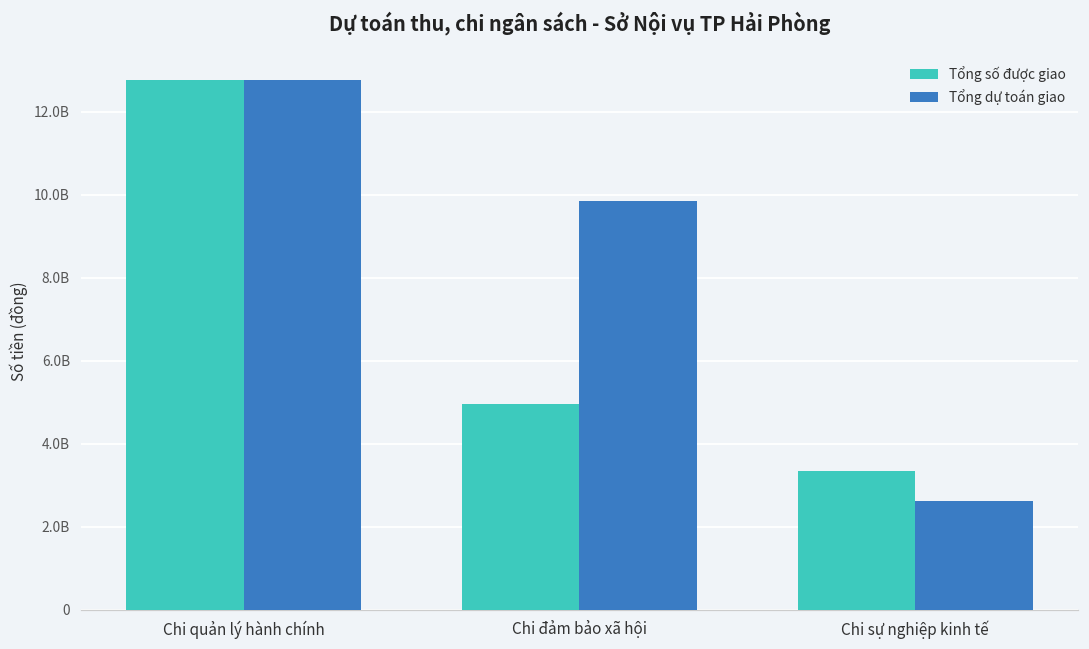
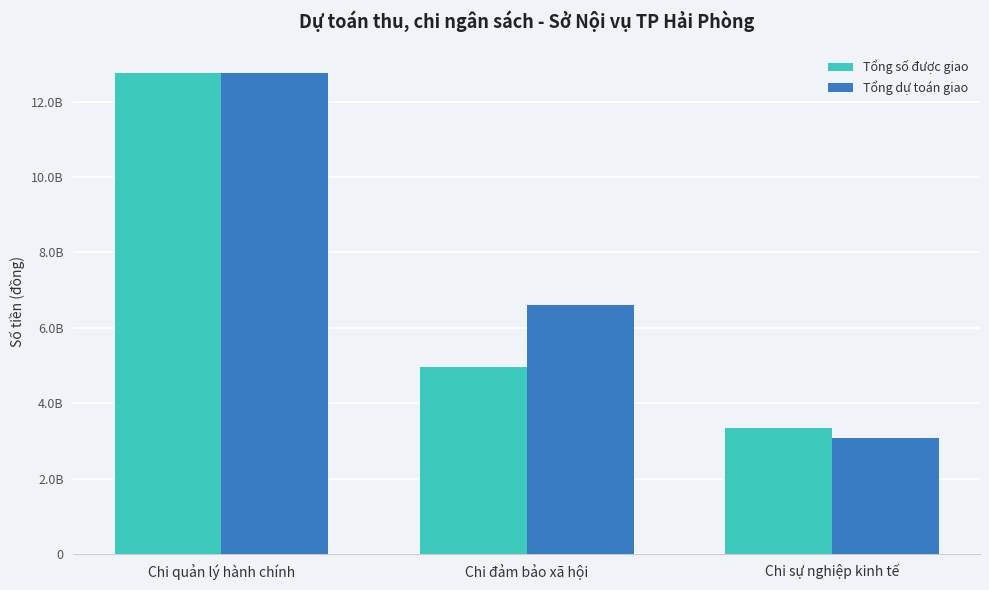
Tổng dự toán giao, Chi đảm bảo xã hội: 9800000000 -> 6600000000
Tổng dự toán giao, Chi sự nghiệp kinh tế: 2600000000 -> 3100000000
